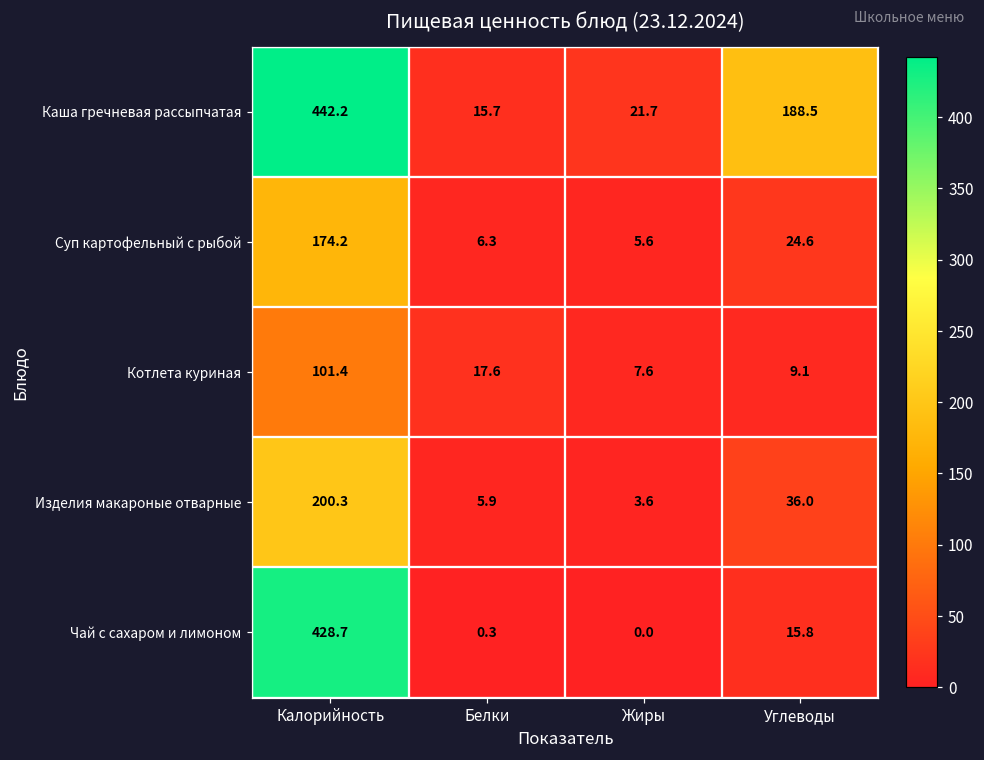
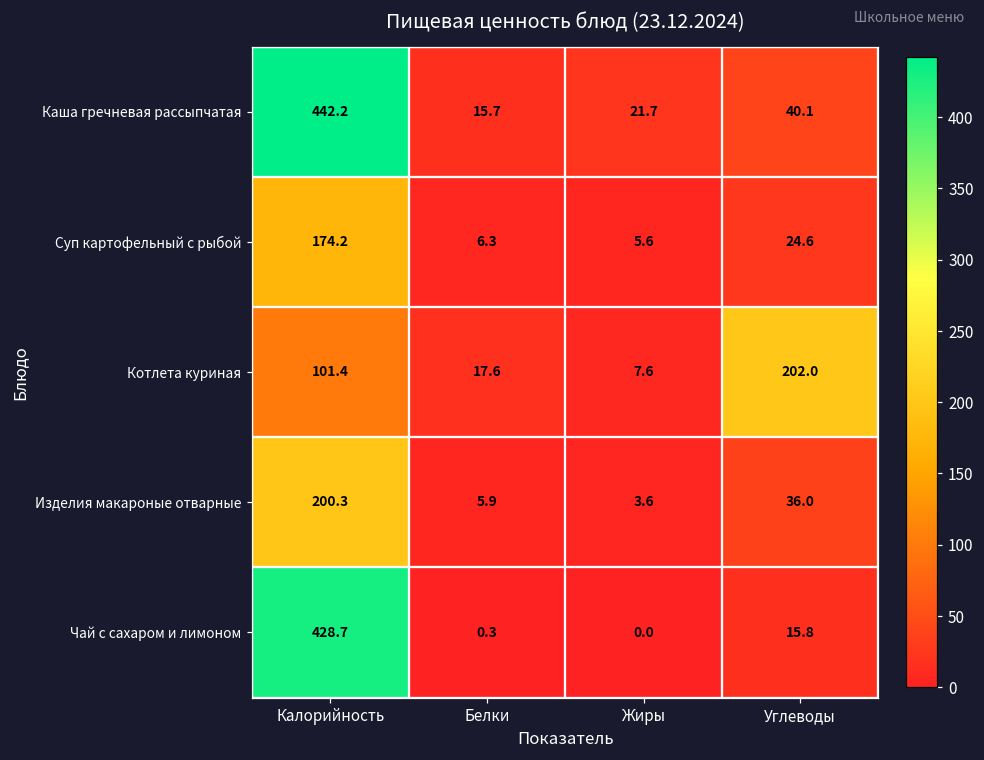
Каша гречневая рассыпчатая, Углеводы: 188.5 -> 40.1
Котлета куриная, Углеводы: 9.1 -> 202.0
